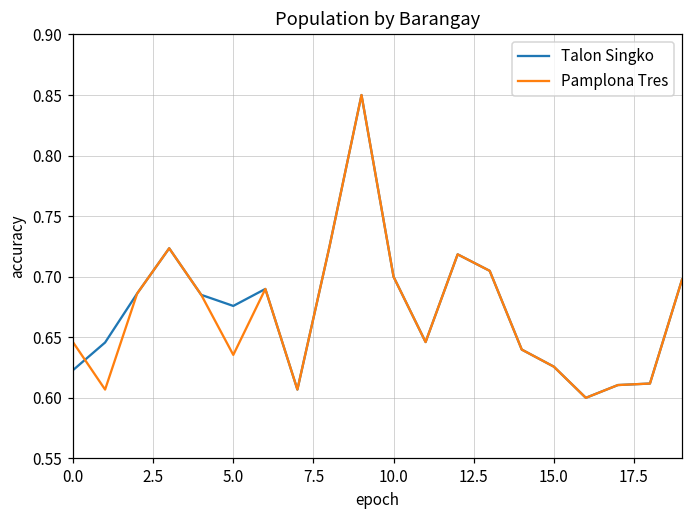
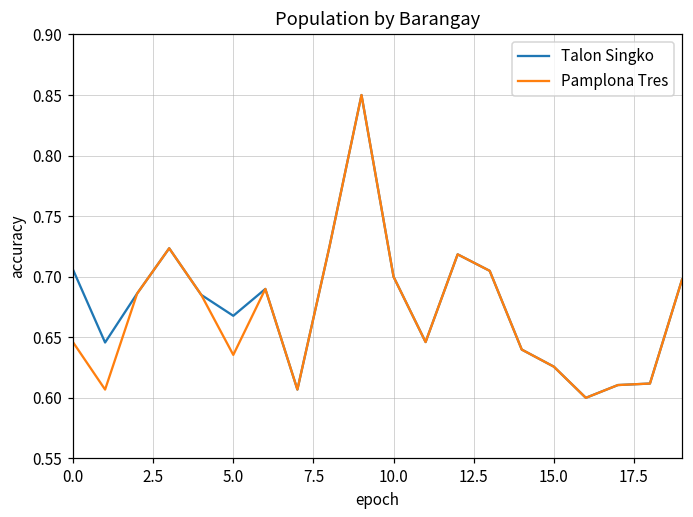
Talon Singko, 0.0: 0.623 -> 0.706
Talon Singko, 5.0: 0.676 -> 0.668
